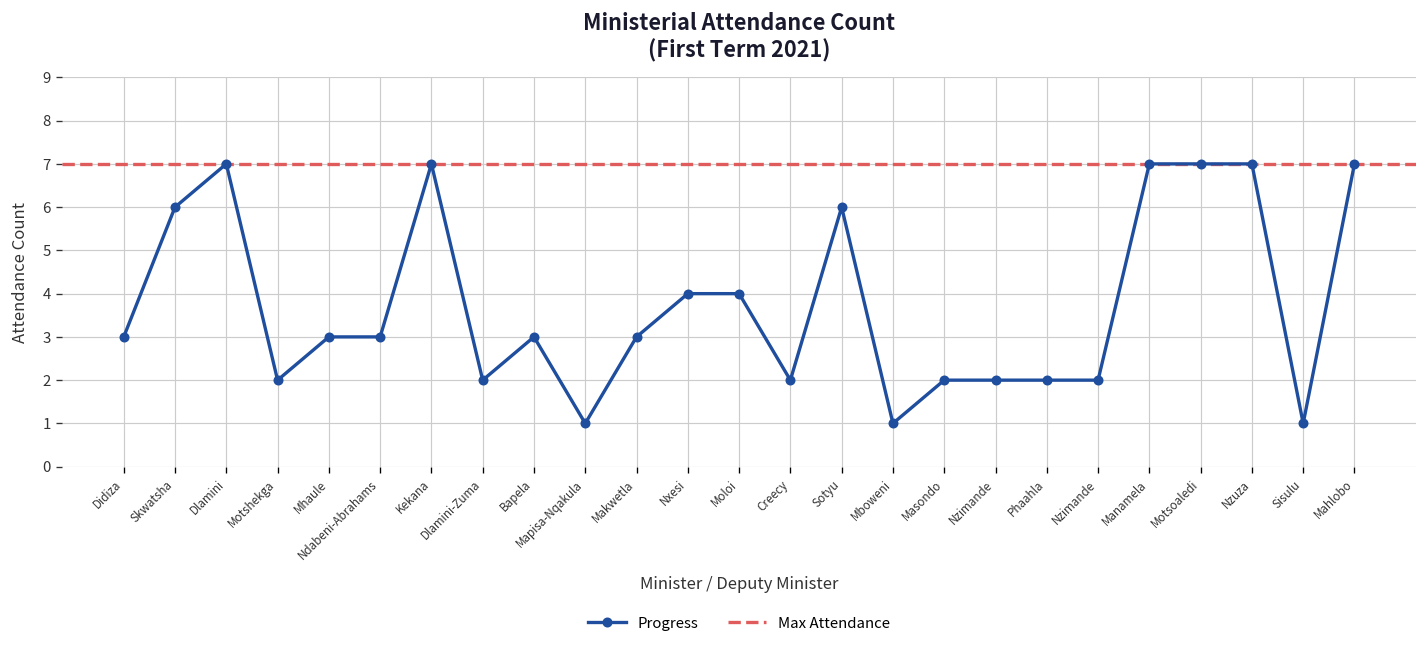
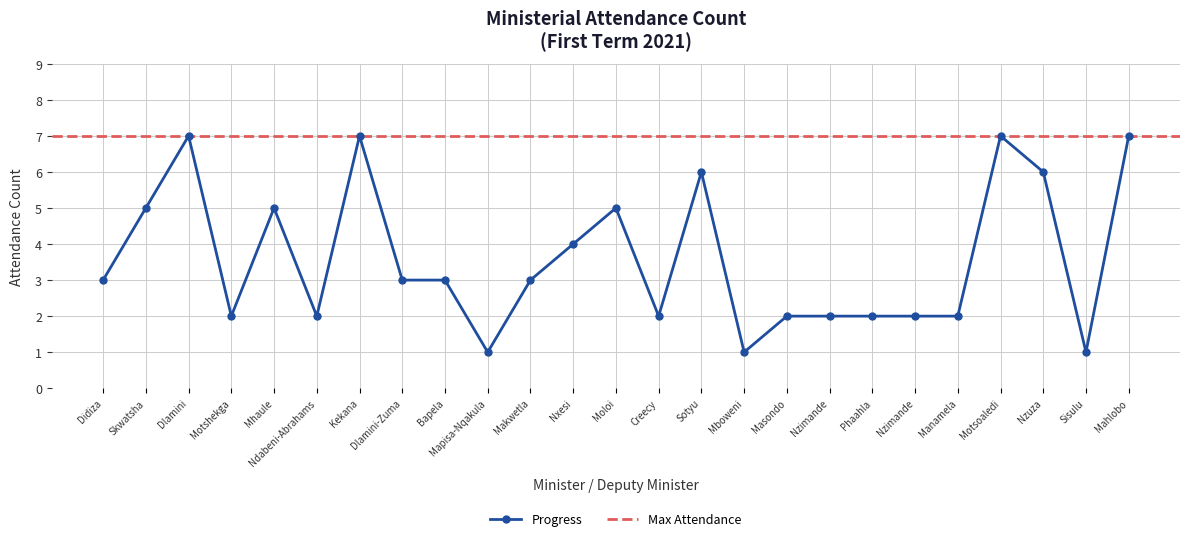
Skwatsha: 6 -> 5
Mhaule: 3 -> 5
Ndabeni-Abrahams: 3 -> 2
Dlamini-Zuma: 2 -> 3
Moloi: 4 -> 5
Manamela: 7 -> 2
Nzuza: 7 -> 6
